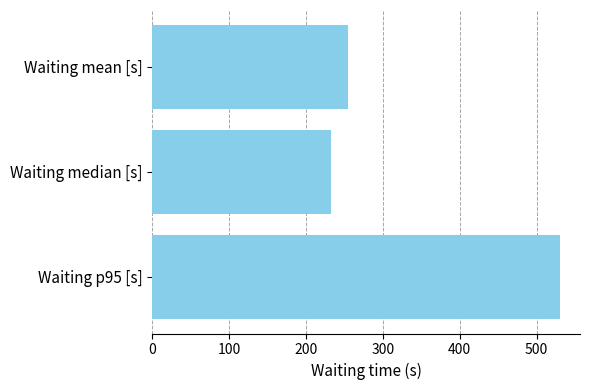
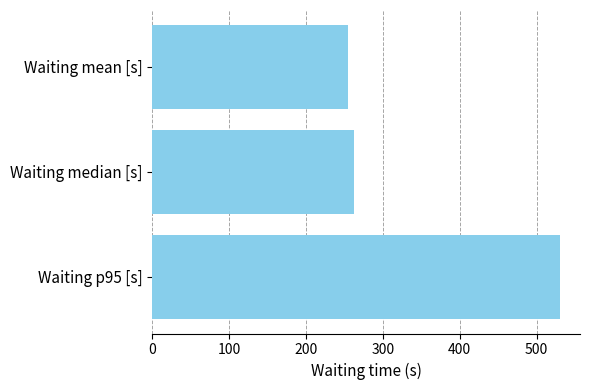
Waiting median [s]: 230 -> 260
